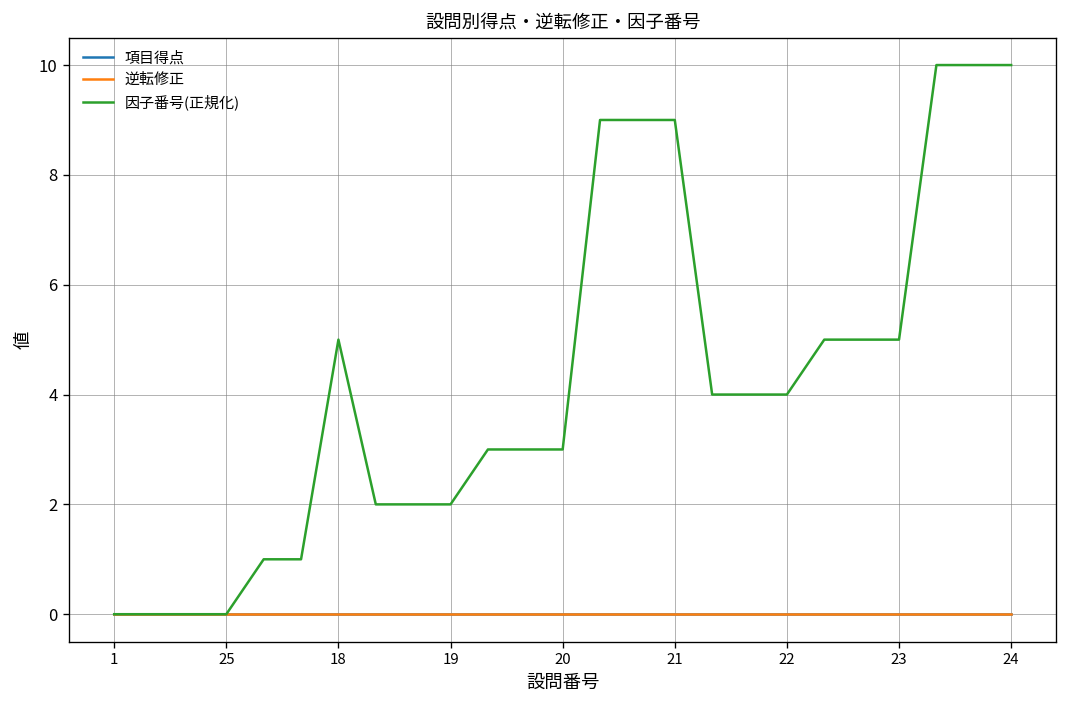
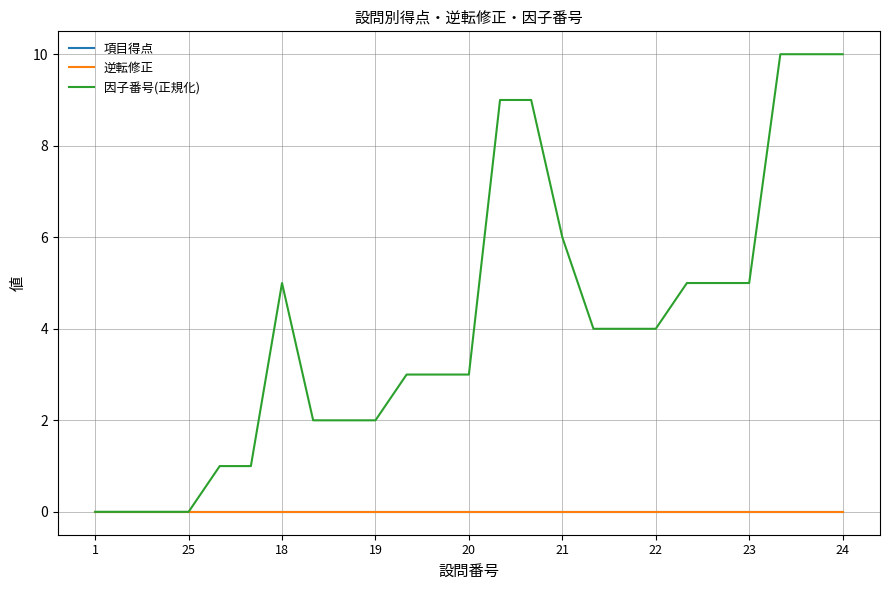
因子番号(正規化), 21: 9.0 -> 6.0
